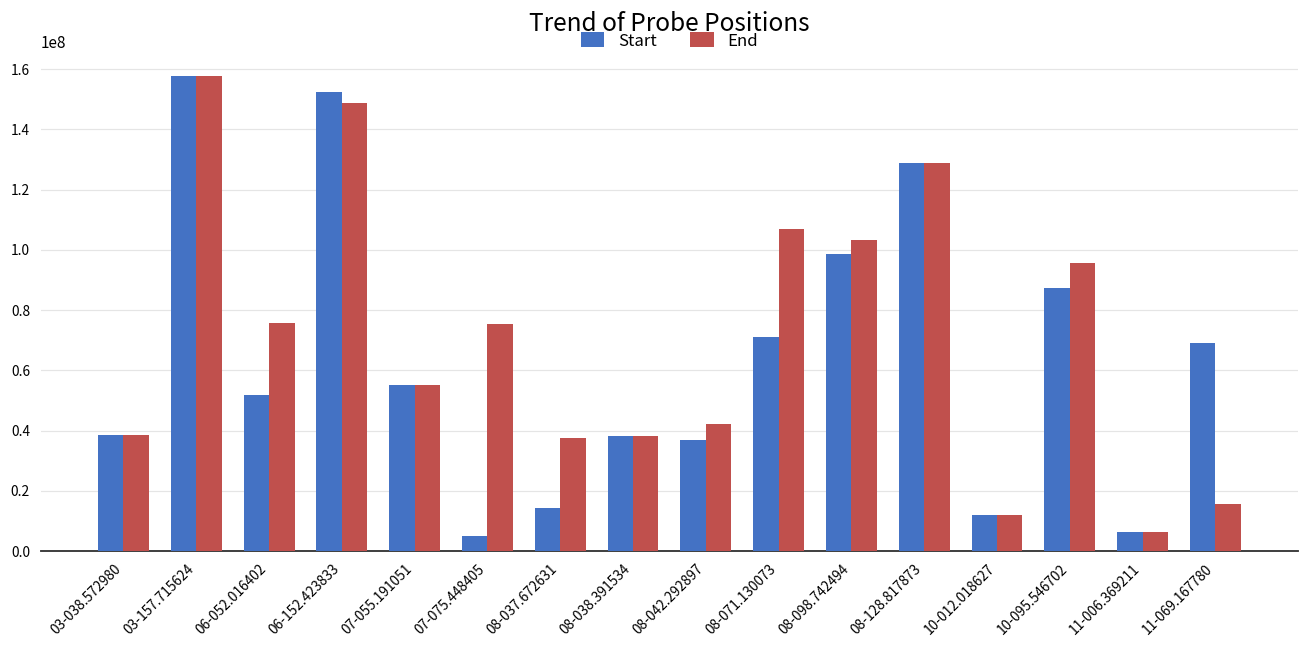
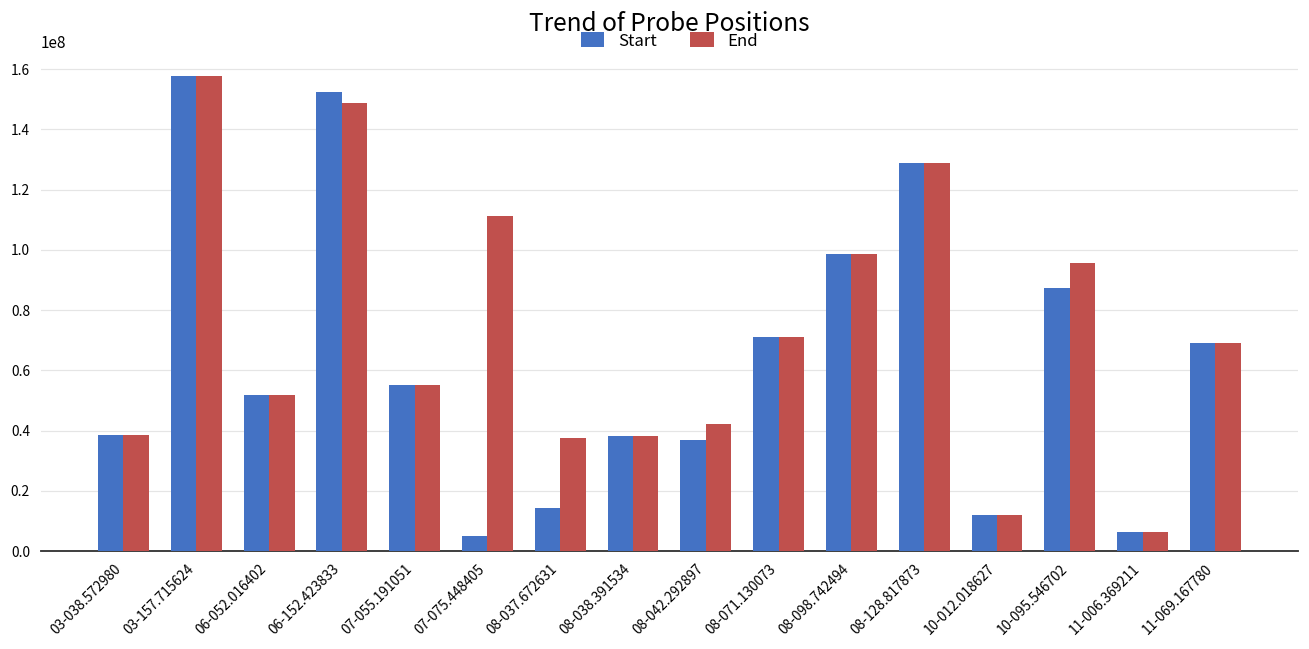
End, 06-052.016402: 76000000 -> 52000000
End, 07-075.448405: 75000000 -> 111000000
End, 08-071.130073: 107000000 -> 71000000
End, 08-098.742494: 103000000 -> 99000000
End, 11-069.167780: 16000000 -> 69000000
